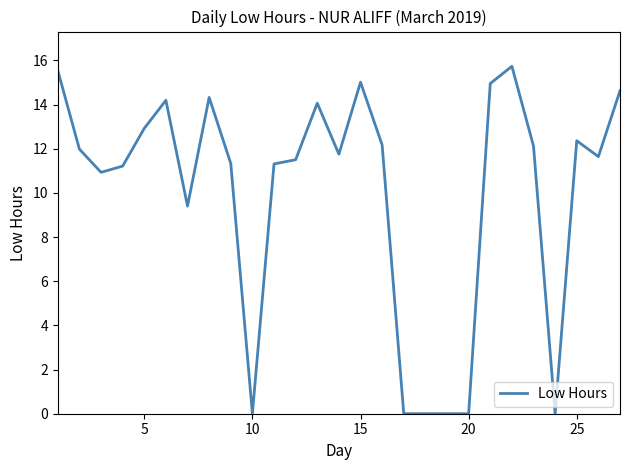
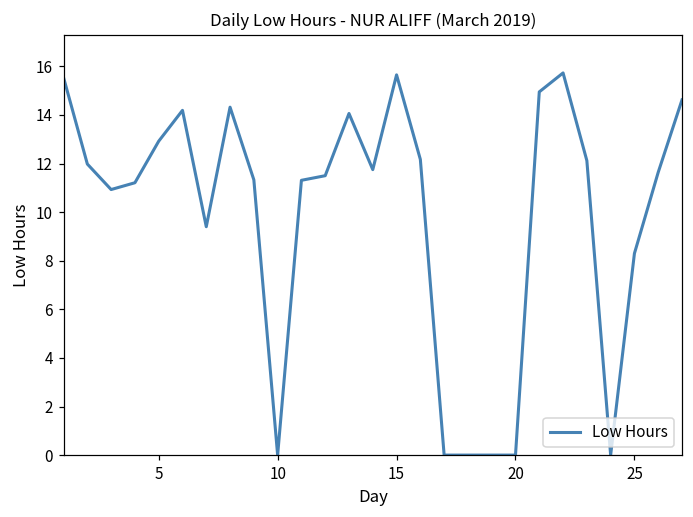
15: 15.0 -> 15.7
25: 12.4 -> 8.3
